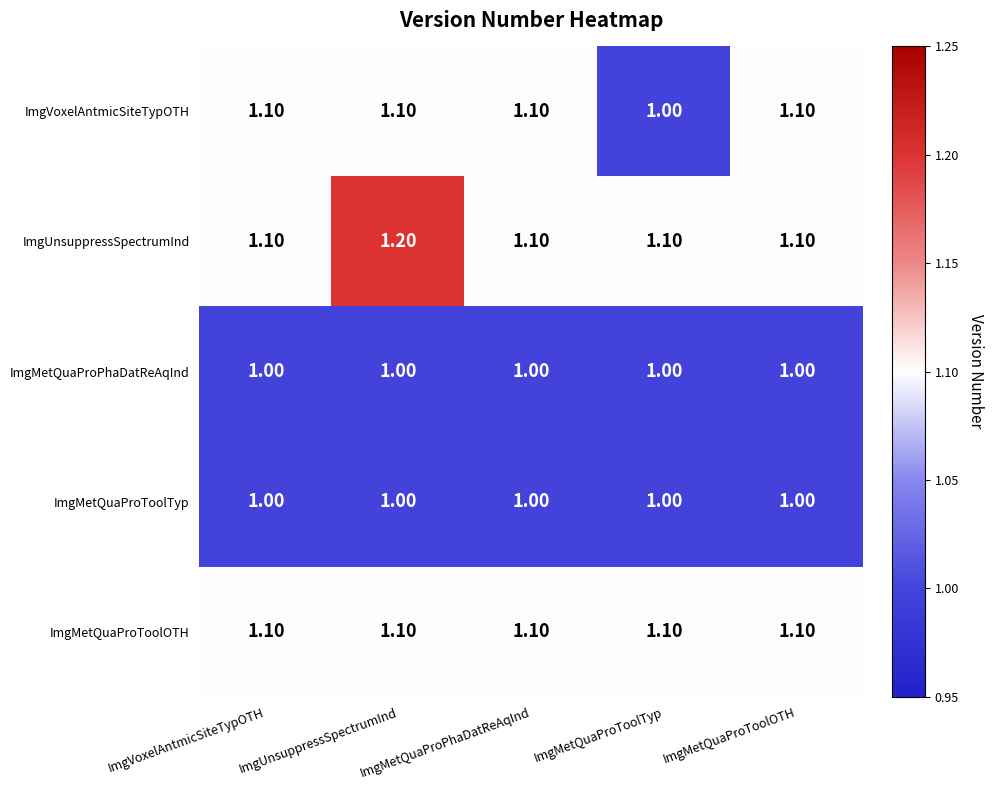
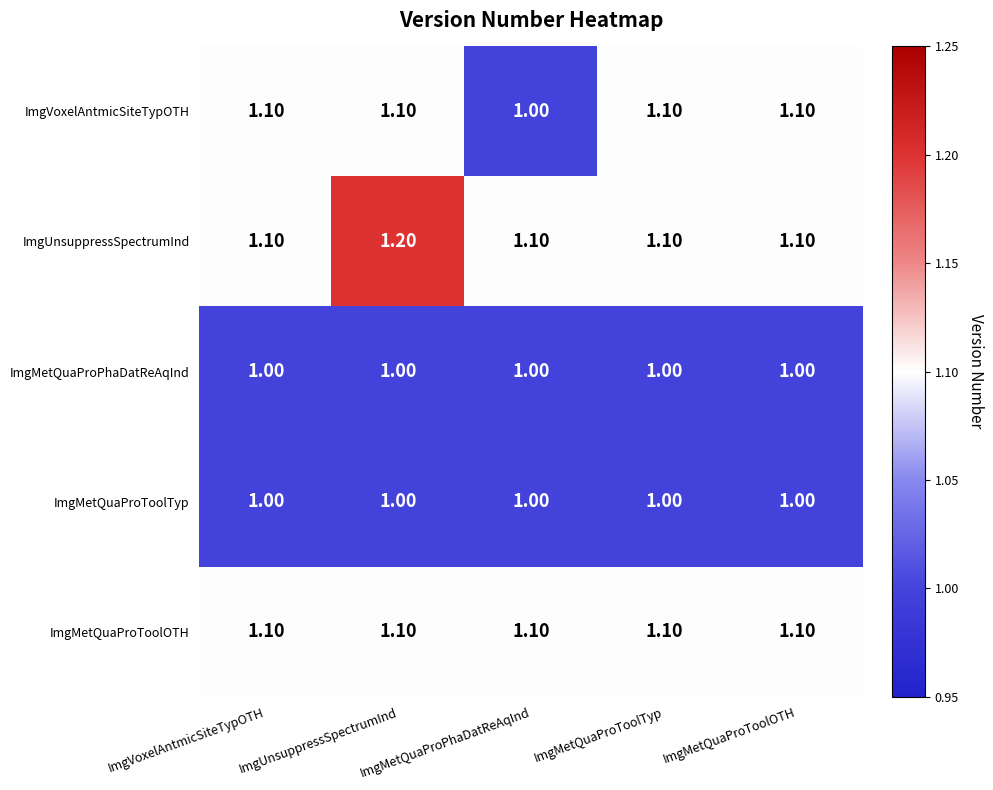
ImgVoxelAntmicSiteTypOTH, ImgMetQuaProPhaDatReAqInd: 1.10 -> 1.00
ImgVoxelAntmicSiteTypOTH, ImgMetQuaProToolTyp: 1.00 -> 1.10
